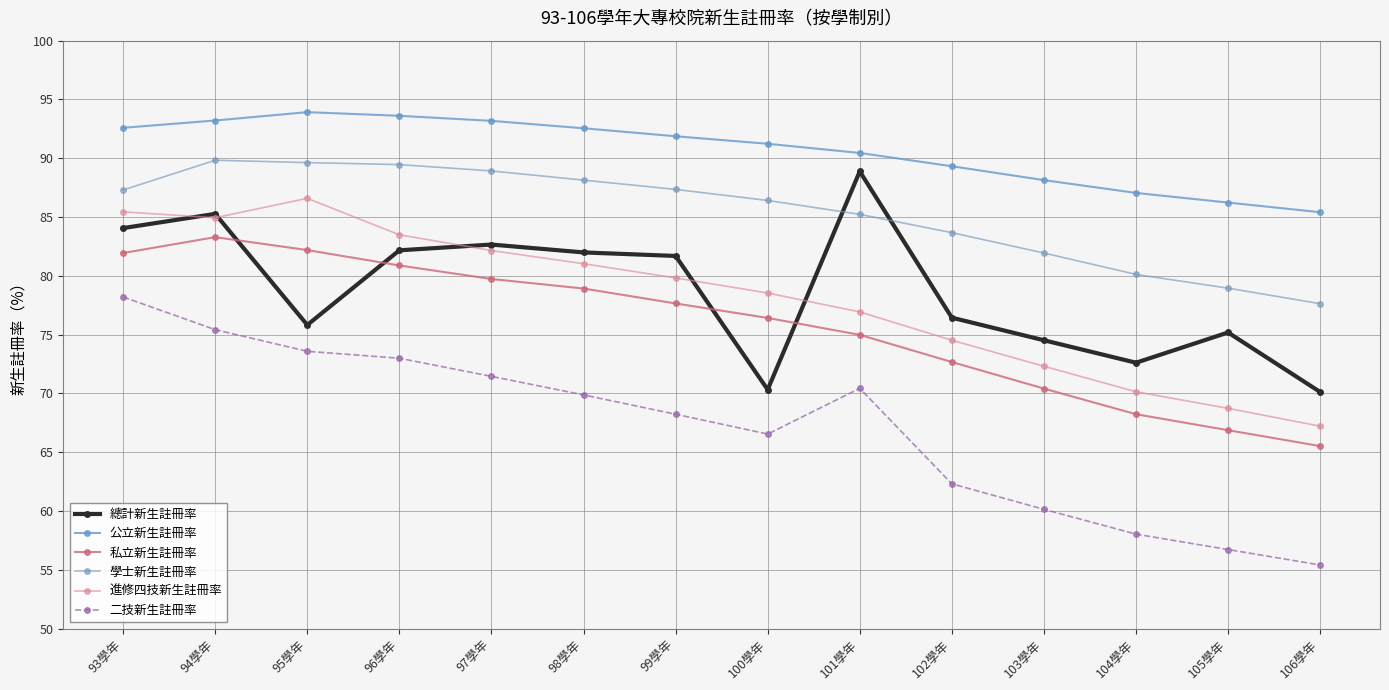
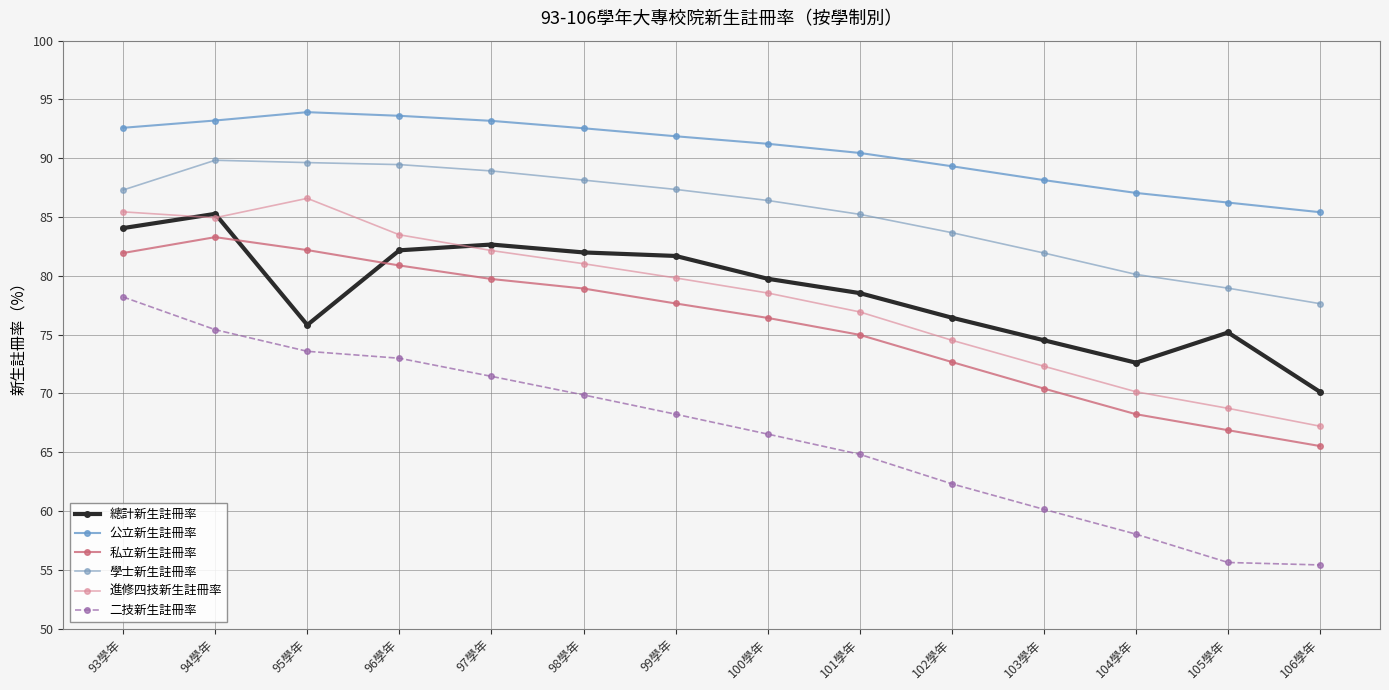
總計新生註冊率, 100學年: 70.3 -> 79.8
總計新生註冊率, 101學年: 88.9 -> 78.5
二技新生註冊率, 101學年: 70.4 -> 64.8
二技新生註冊率, 105學年: 56.7 -> 55.6
